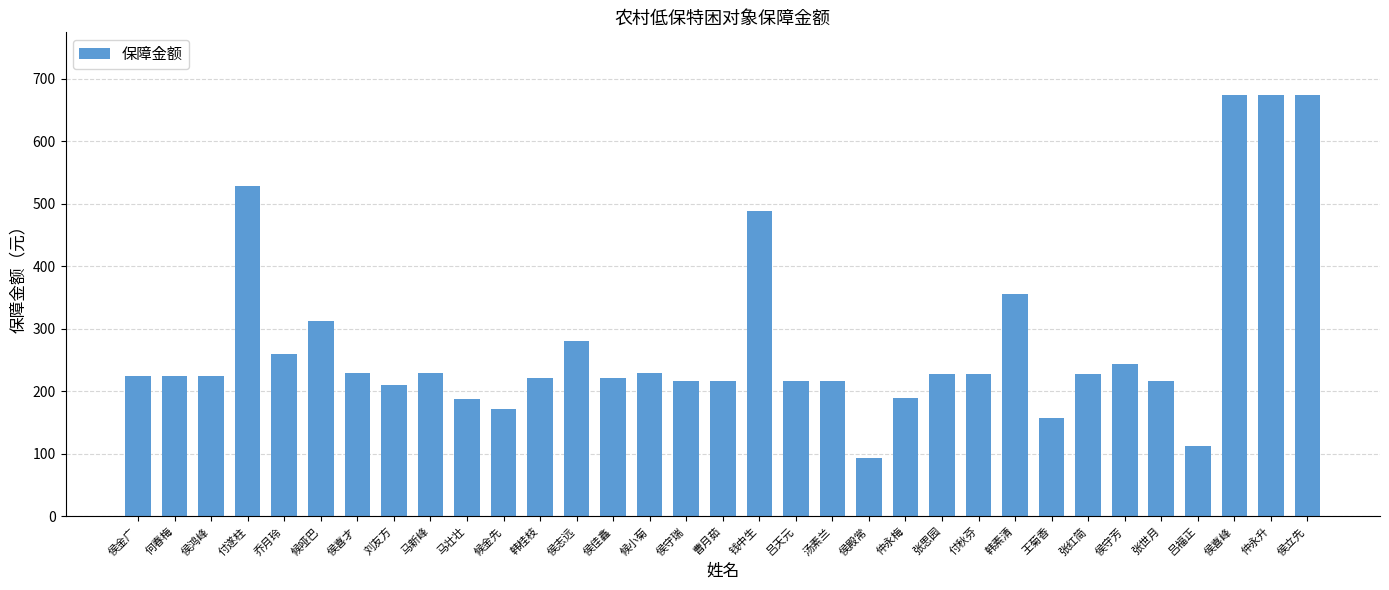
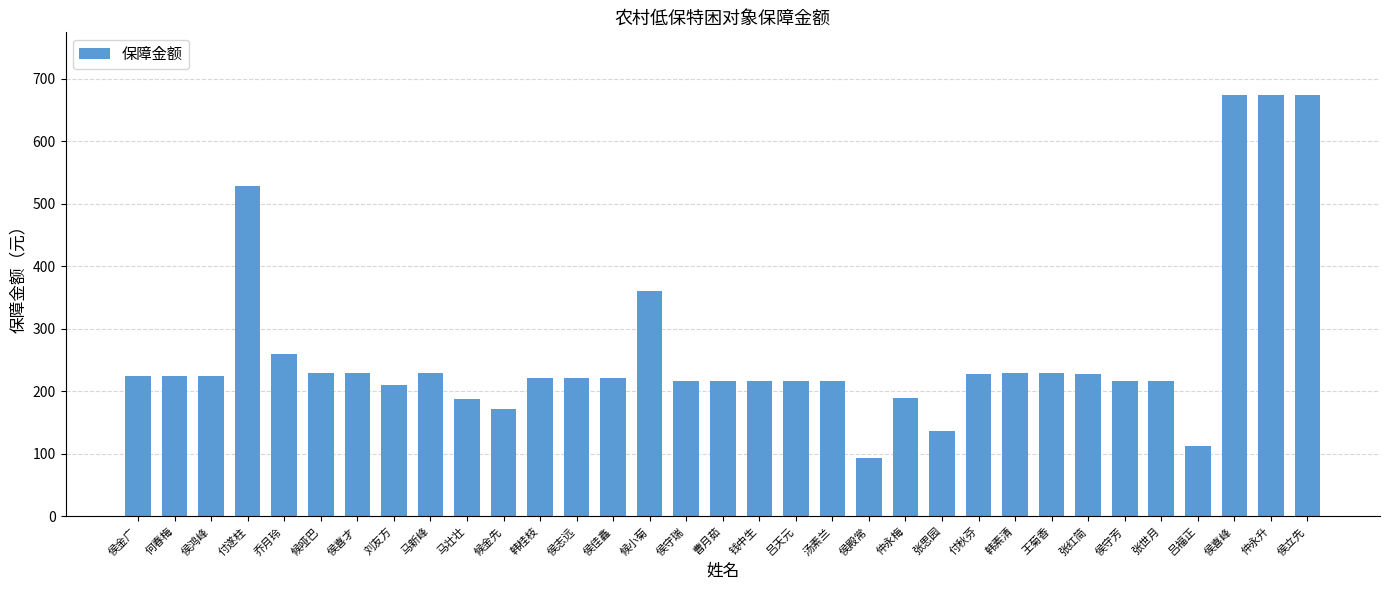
候哑巴: 310 -> 230
侯志远: 280 -> 220
候小菊: 230 -> 360
钱中生: 490 -> 220
张思园: 230 -> 140
韩素清: 360 -> 230
王菊香: 160 -> 230
侯守芳: 240 -> 220
